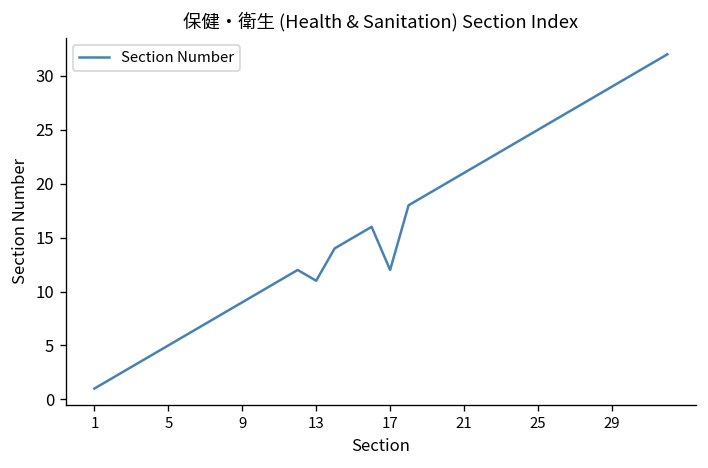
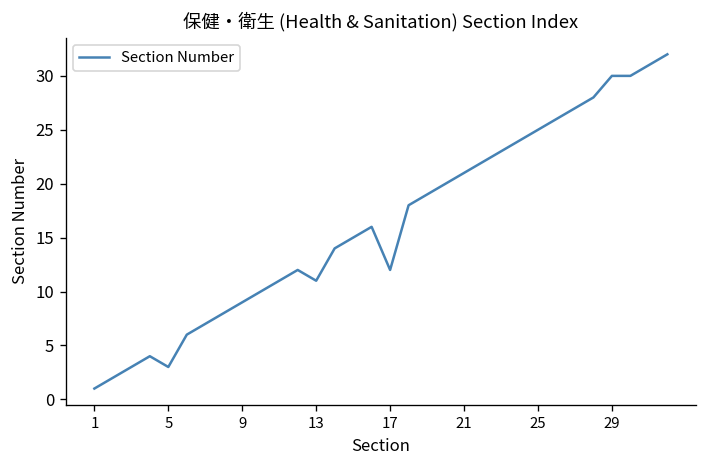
5: 5 -> 3
29: 29 -> 30
